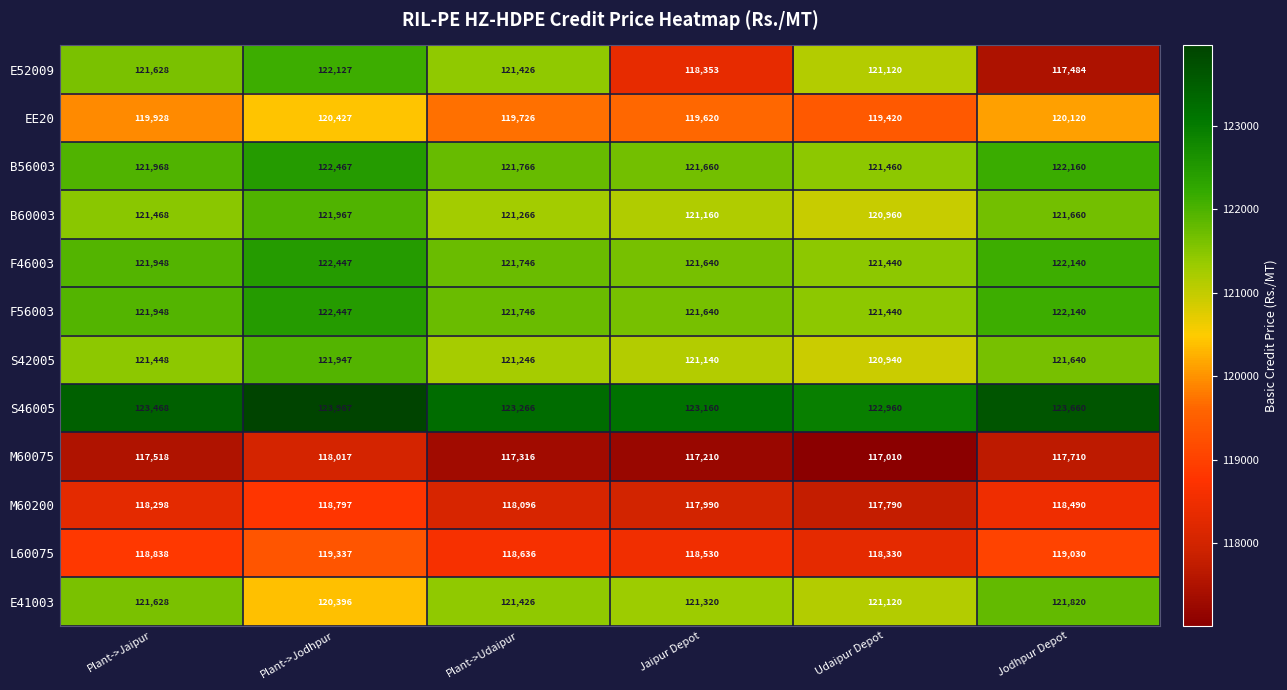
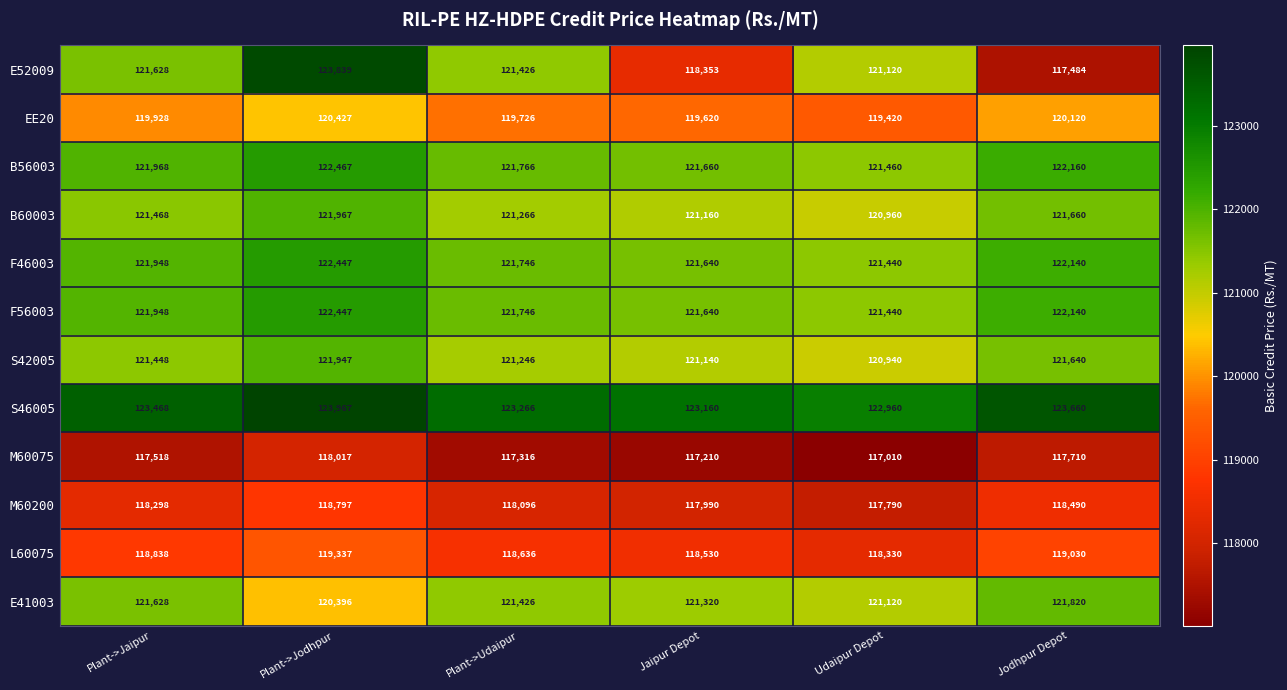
E52009, Plant->Jodhpur: 122,127 -> 123,839
